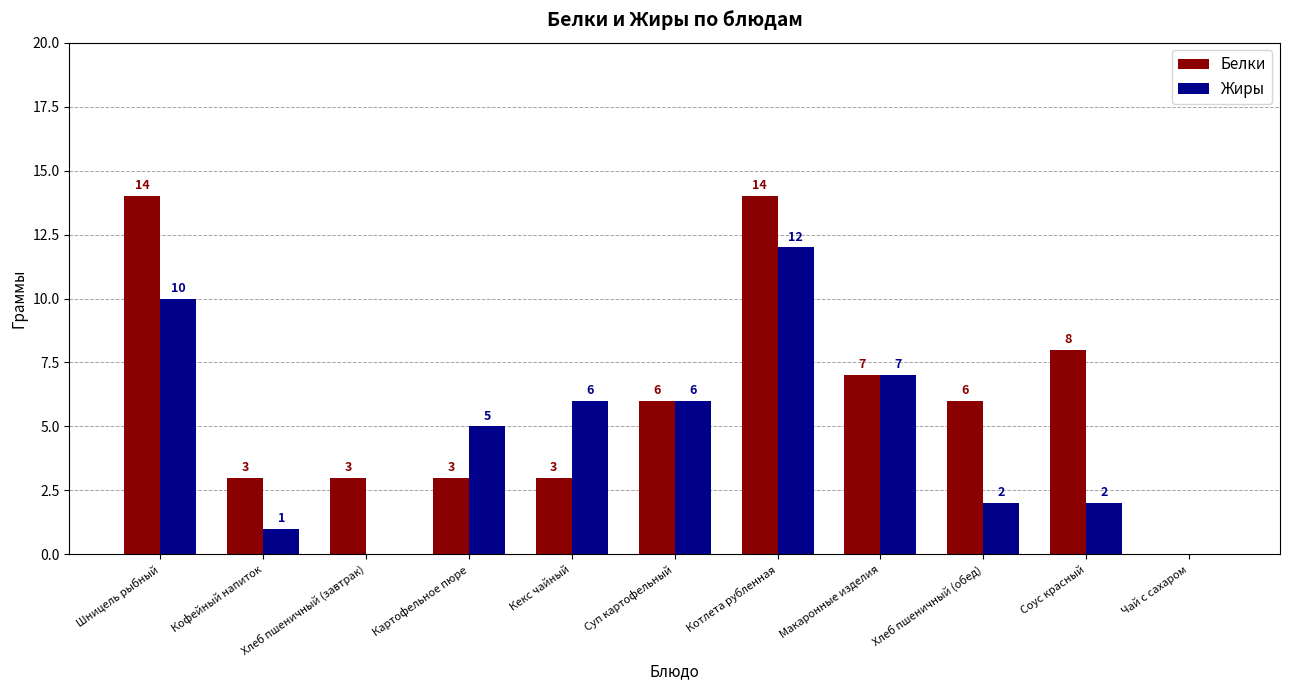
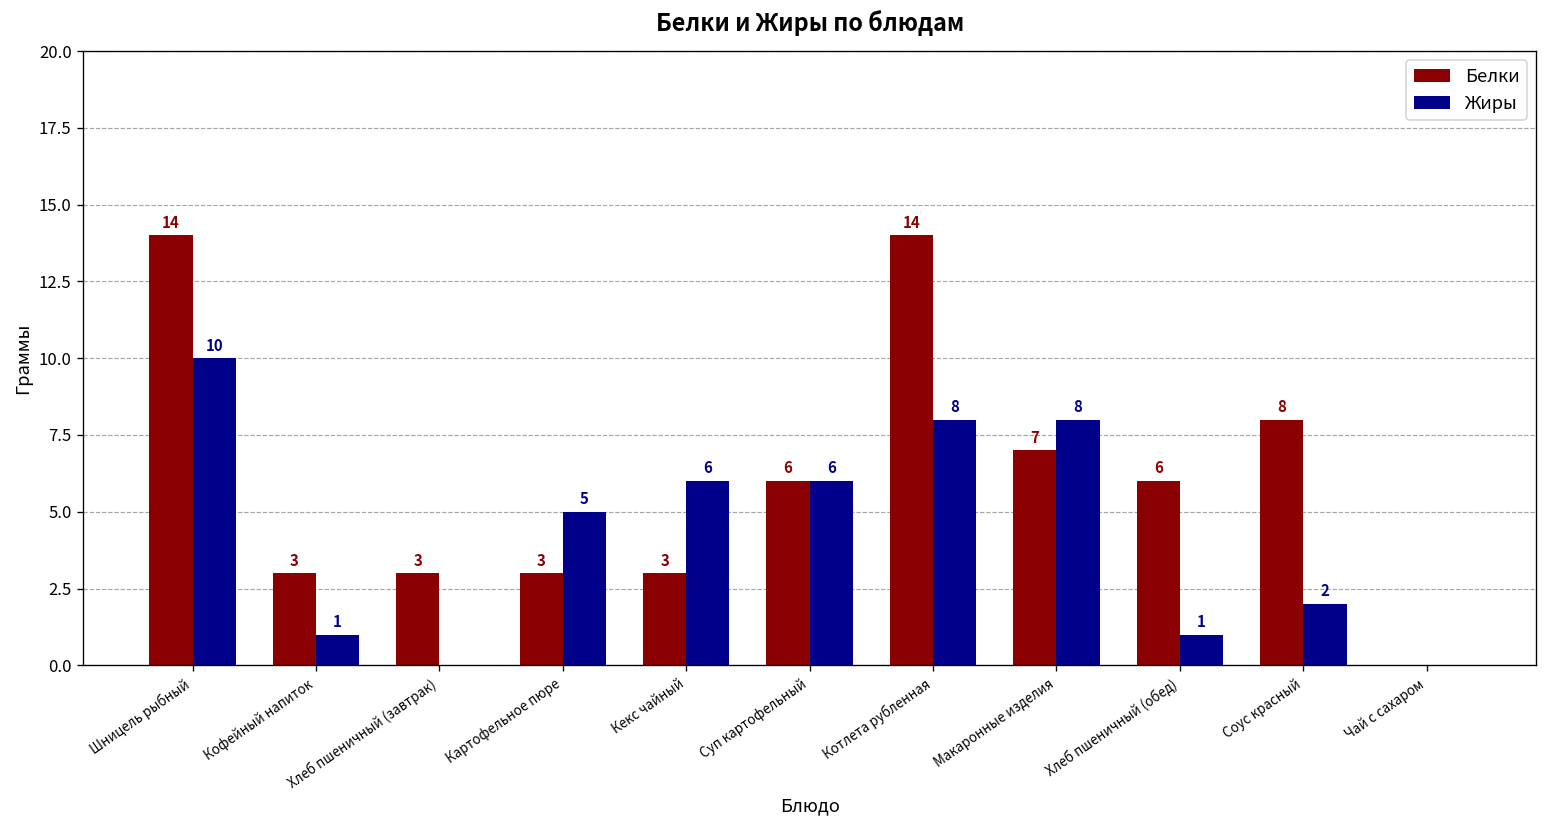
Жиры, Котлета рубленная: 12 -> 8
Жиры, Макаронные изделия: 7 -> 8
Жиры, Хлеб пшеничный (обед): 2 -> 1
